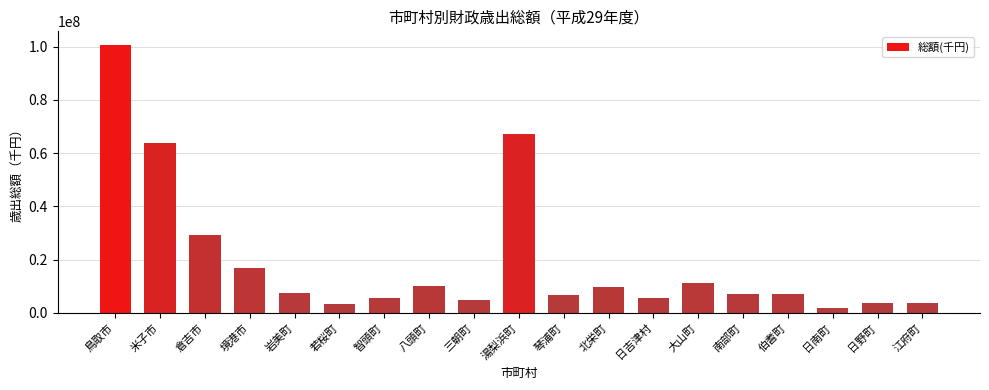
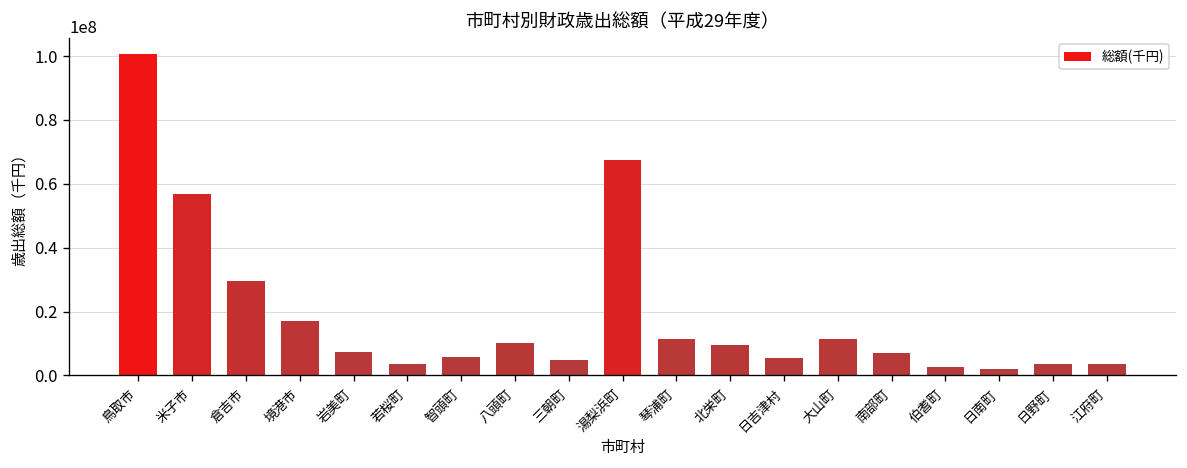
米子市: 64000000 -> 57000000
琴浦町: 7000000 -> 11000000
伯耆町: 7000000 -> 3000000
